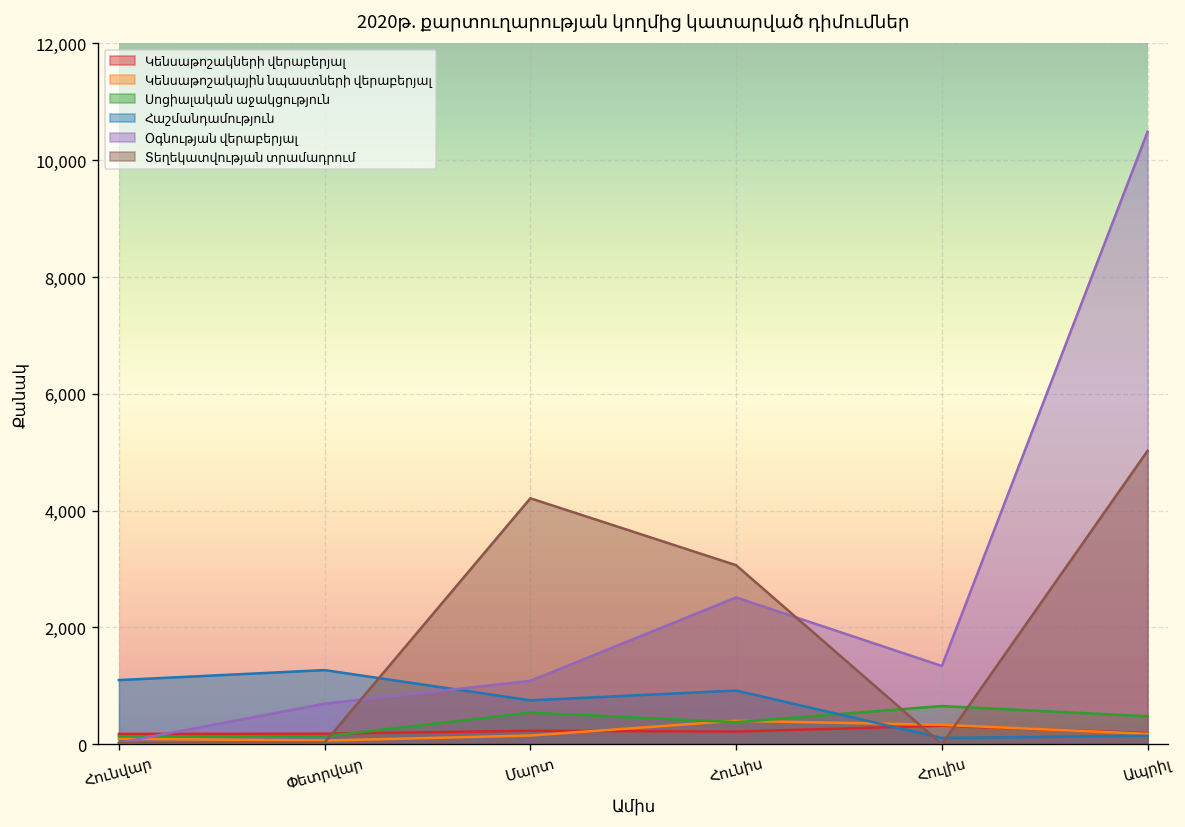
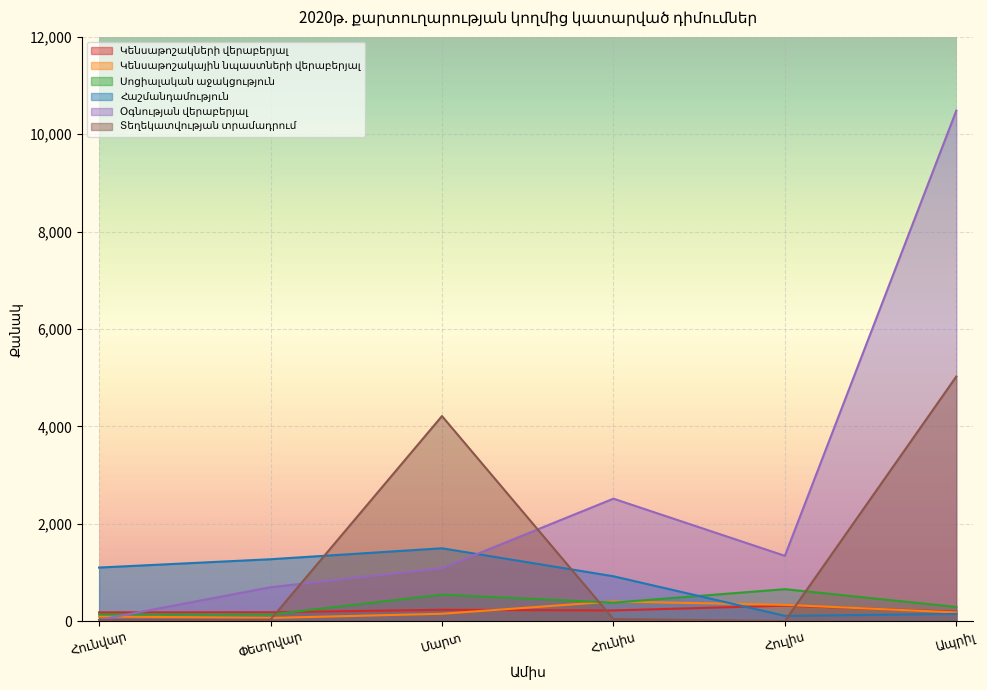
Հաշմանդամություն, Մարտ: 800 -> 1,500
Տեղեկատվության տրամադրում, Հունիս: 3,100 -> 0
Սոցիալական աջակցություն, Ապրիլ: 500 -> 300
